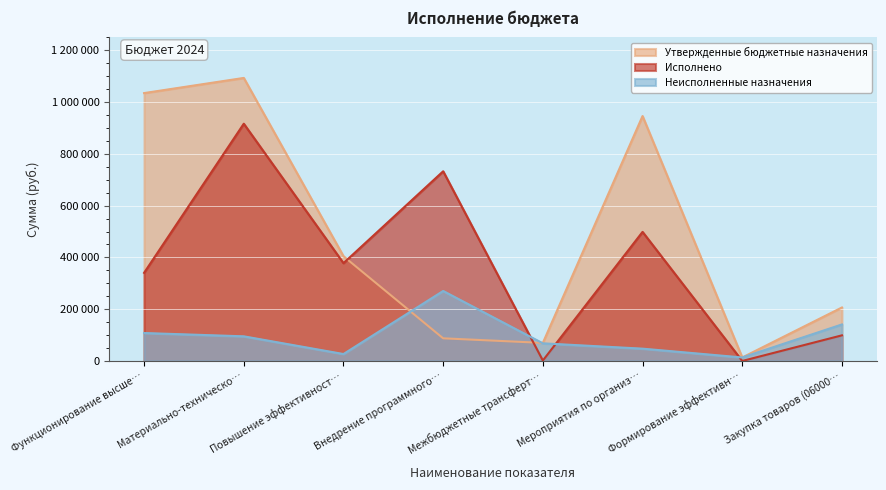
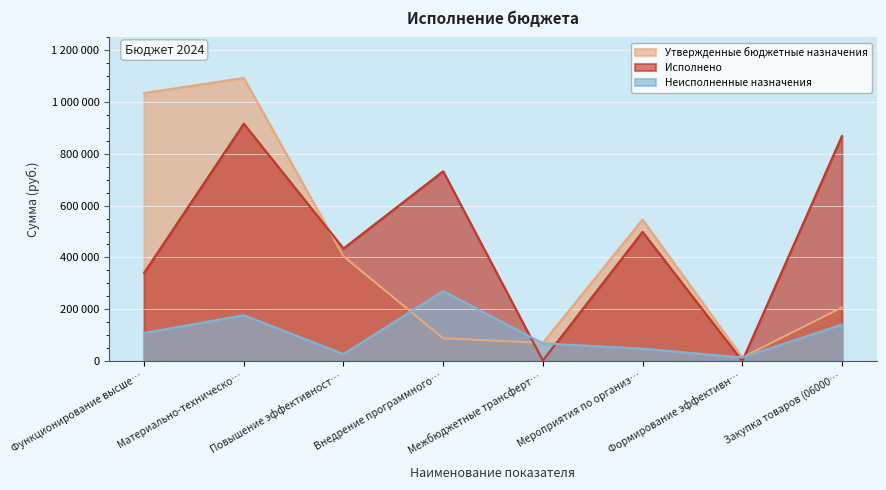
Неисполненные назначения, Материально-техническо…: 100000 -> 180000
Исполнено, Повышение эффективност…: 380000 -> 430000
Утвержденные бюджетные назначения, Мероприятия по организ…: 950000 -> 550000
Исполнено, Закупка товаров (06000…: 100000 -> 870000
